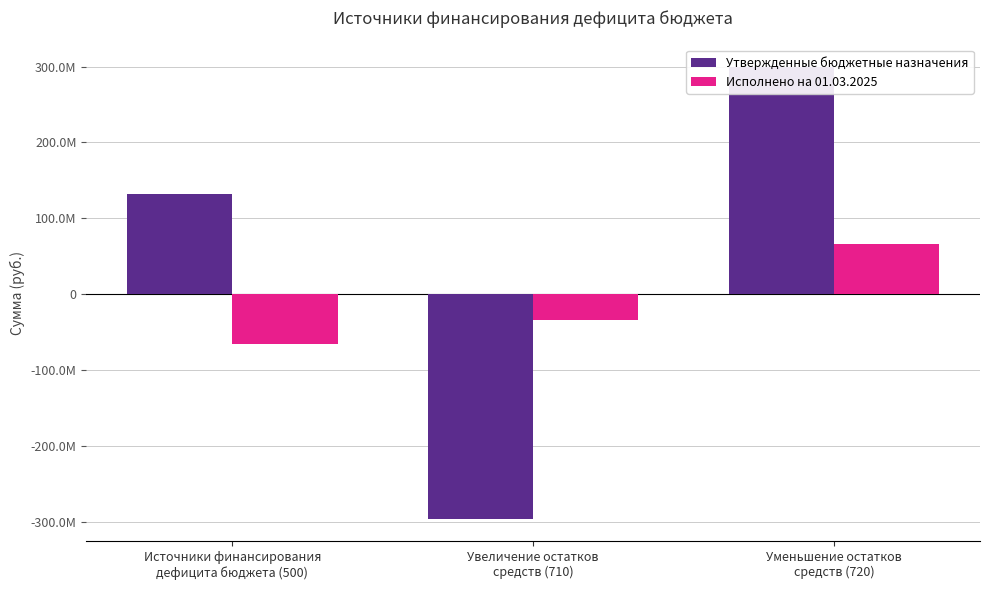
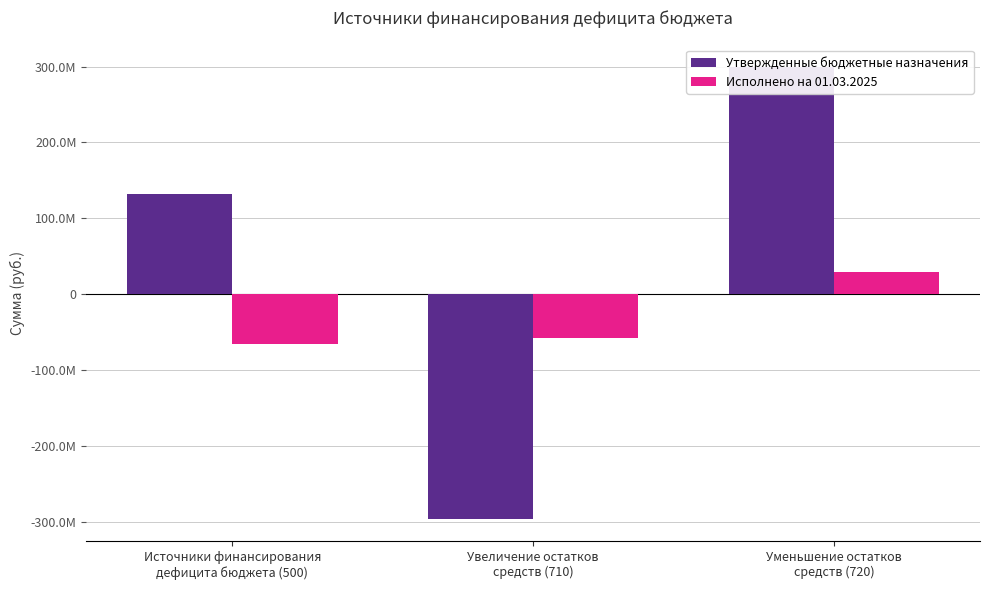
Исполнено на 01.03.2025, Увеличение остатков средств (710): -30000000 -> -60000000
Исполнено на 01.03.2025, Уменьшение остатков средств (720): 70000000 -> 30000000
